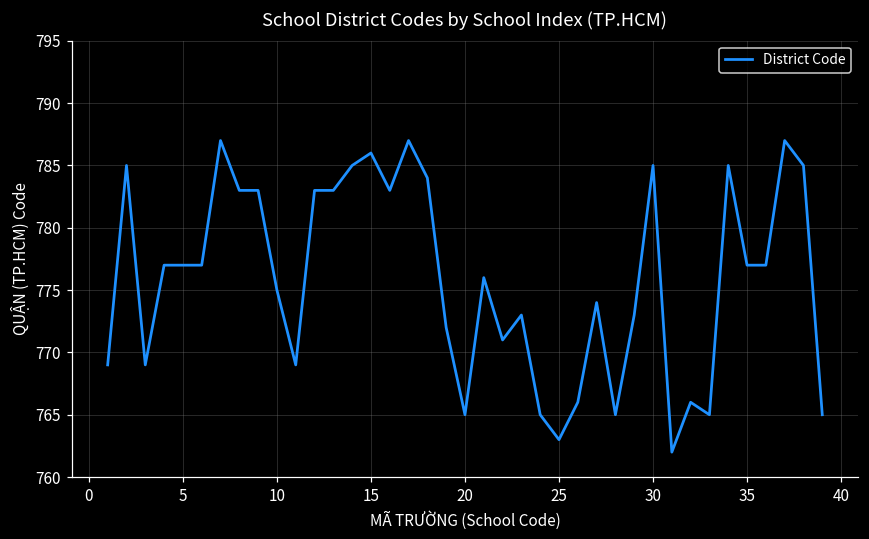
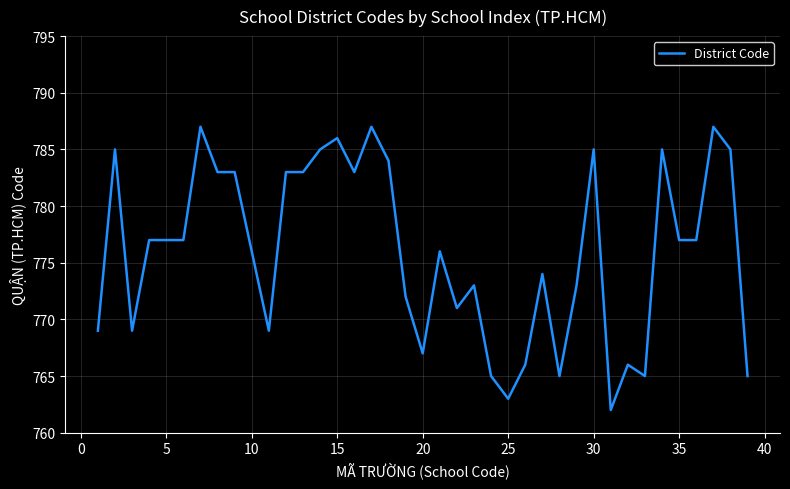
10: 775 -> 776
20: 765 -> 767
